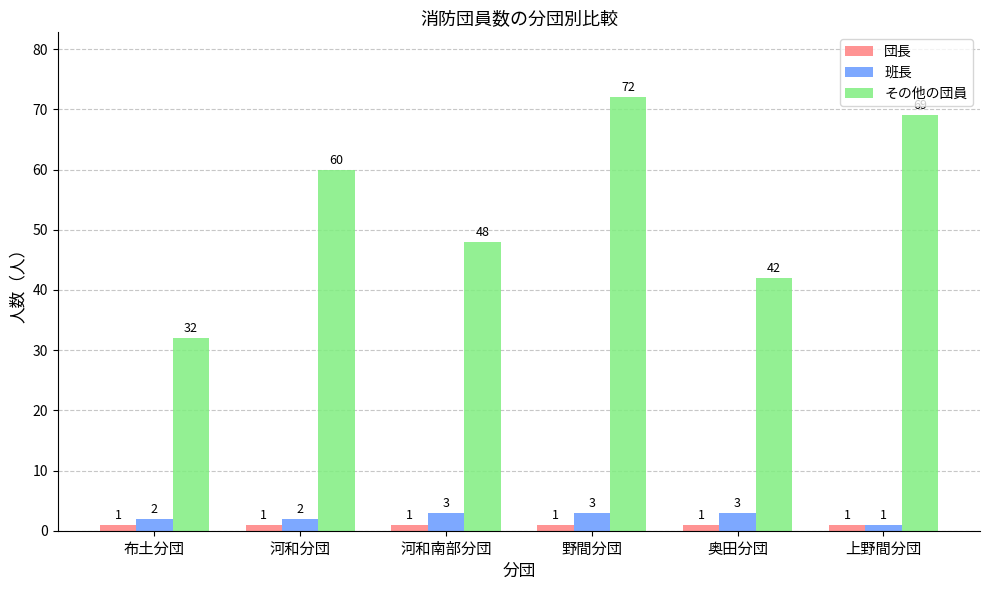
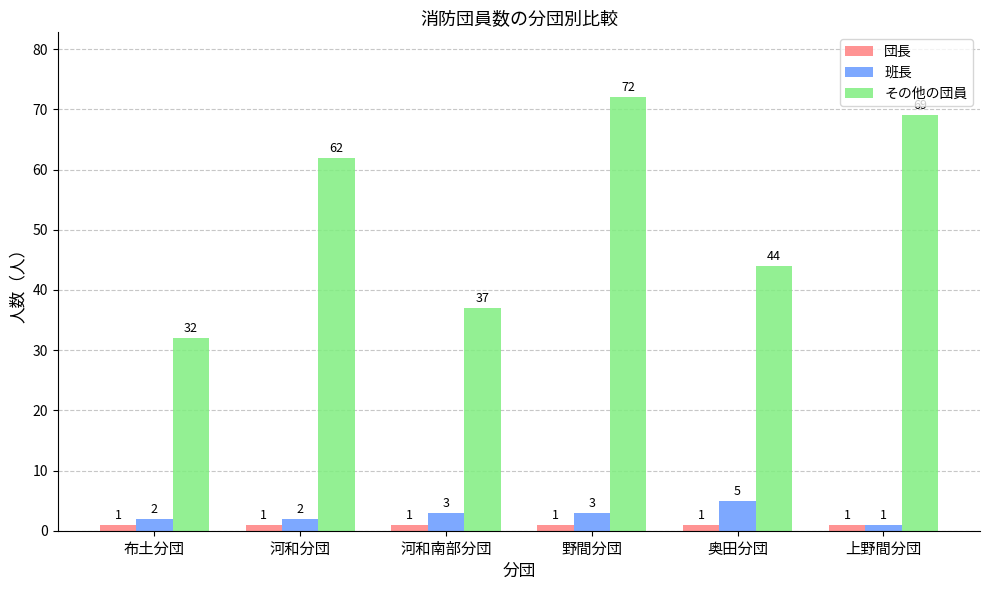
その他の団員, 河和分団: 60 -> 62
その他の団員, 河和南部分団: 48 -> 37
班長, 奥田分団: 3 -> 5
その他の団員, 奥田分団: 42 -> 44
